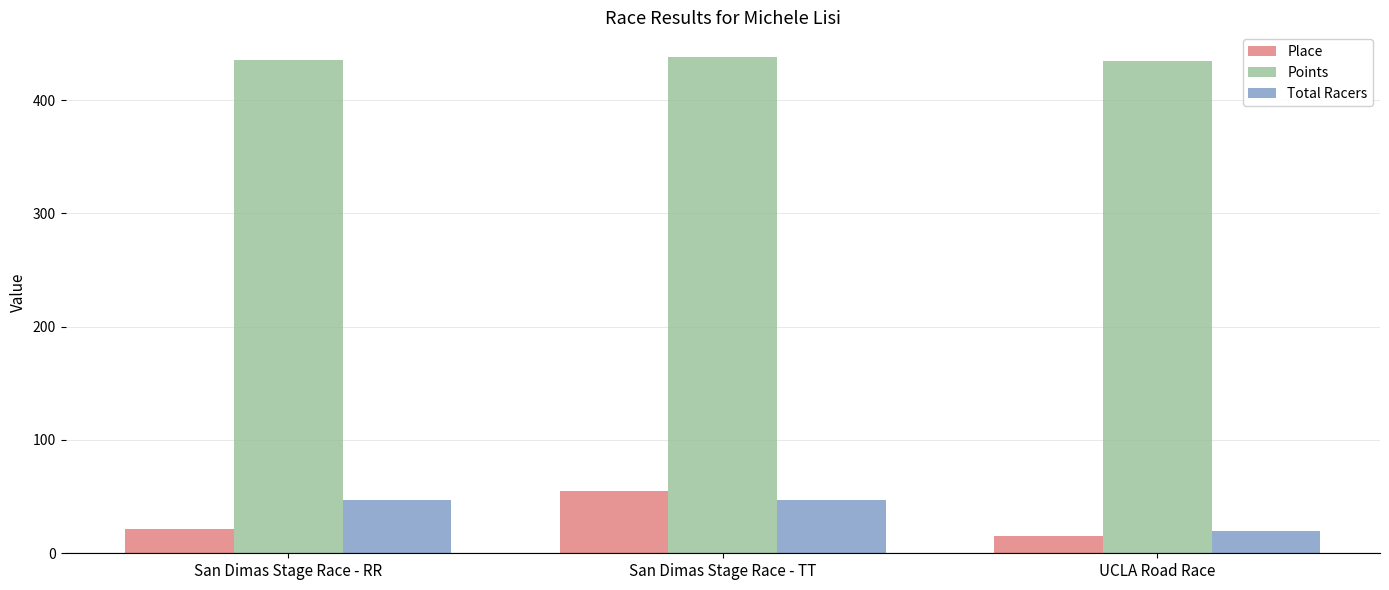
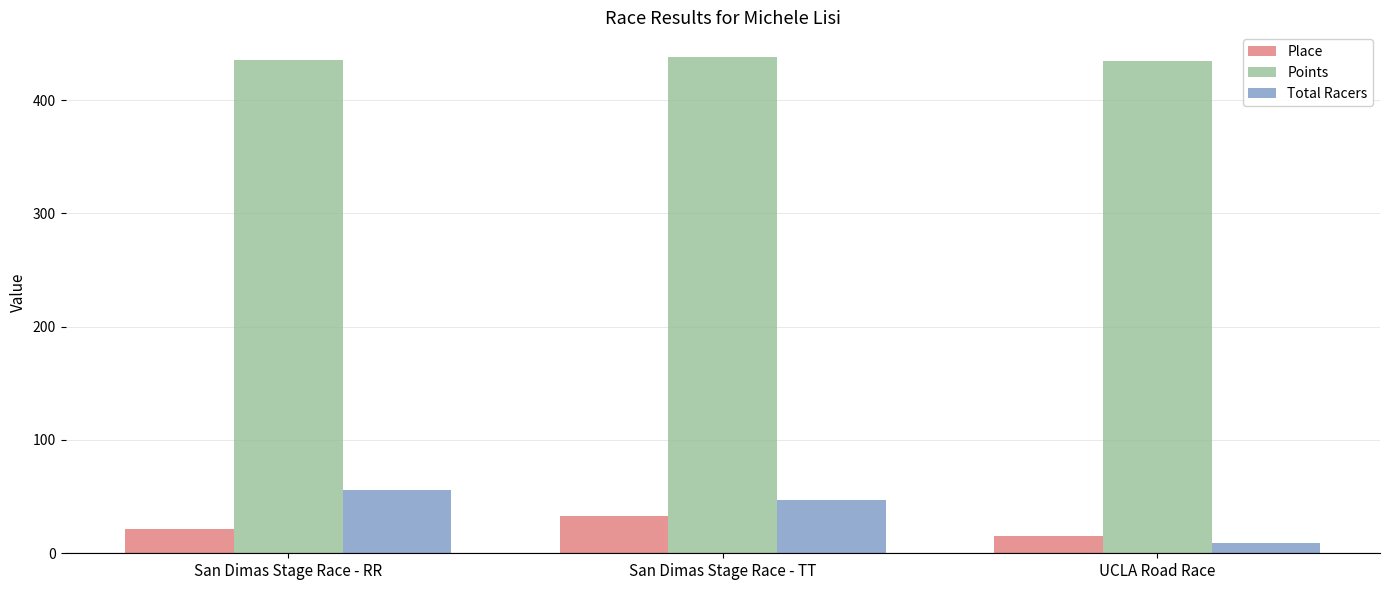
Total Racers, San Dimas Stage Race - RR: 47 -> 56
Place, San Dimas Stage Race - TT: 55 -> 33
Total Racers, UCLA Road Race: 20 -> 9
